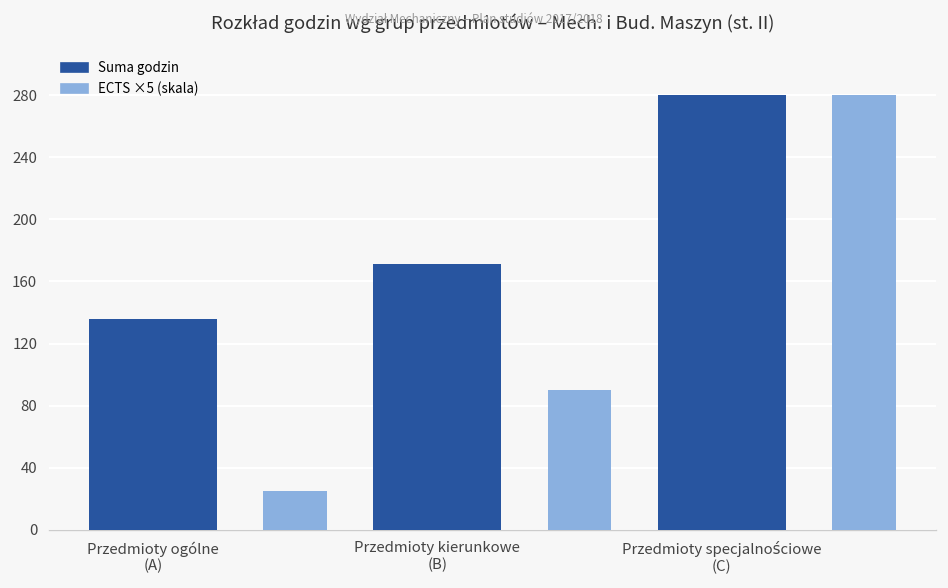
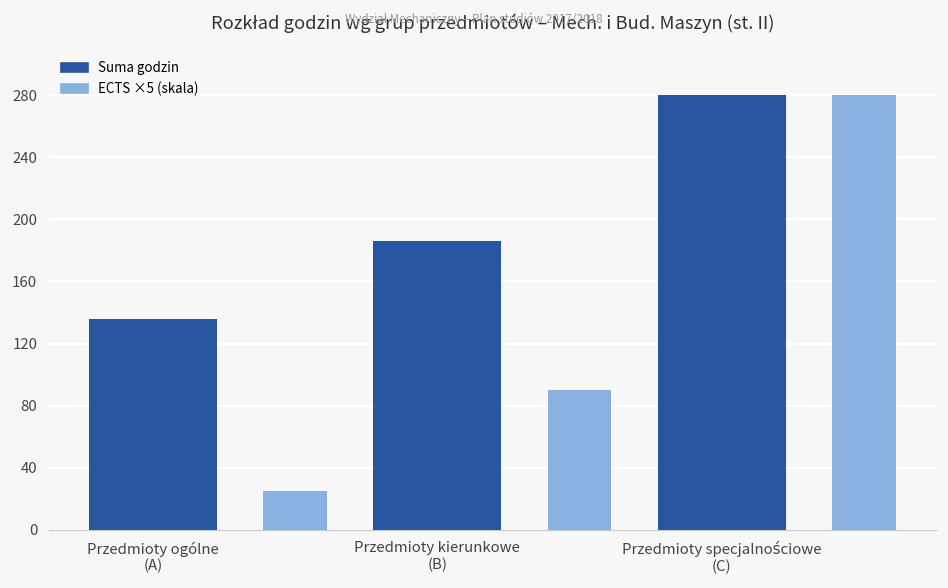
Suma godzin, Przedmioty kierunkowe (B): 171 -> 186
